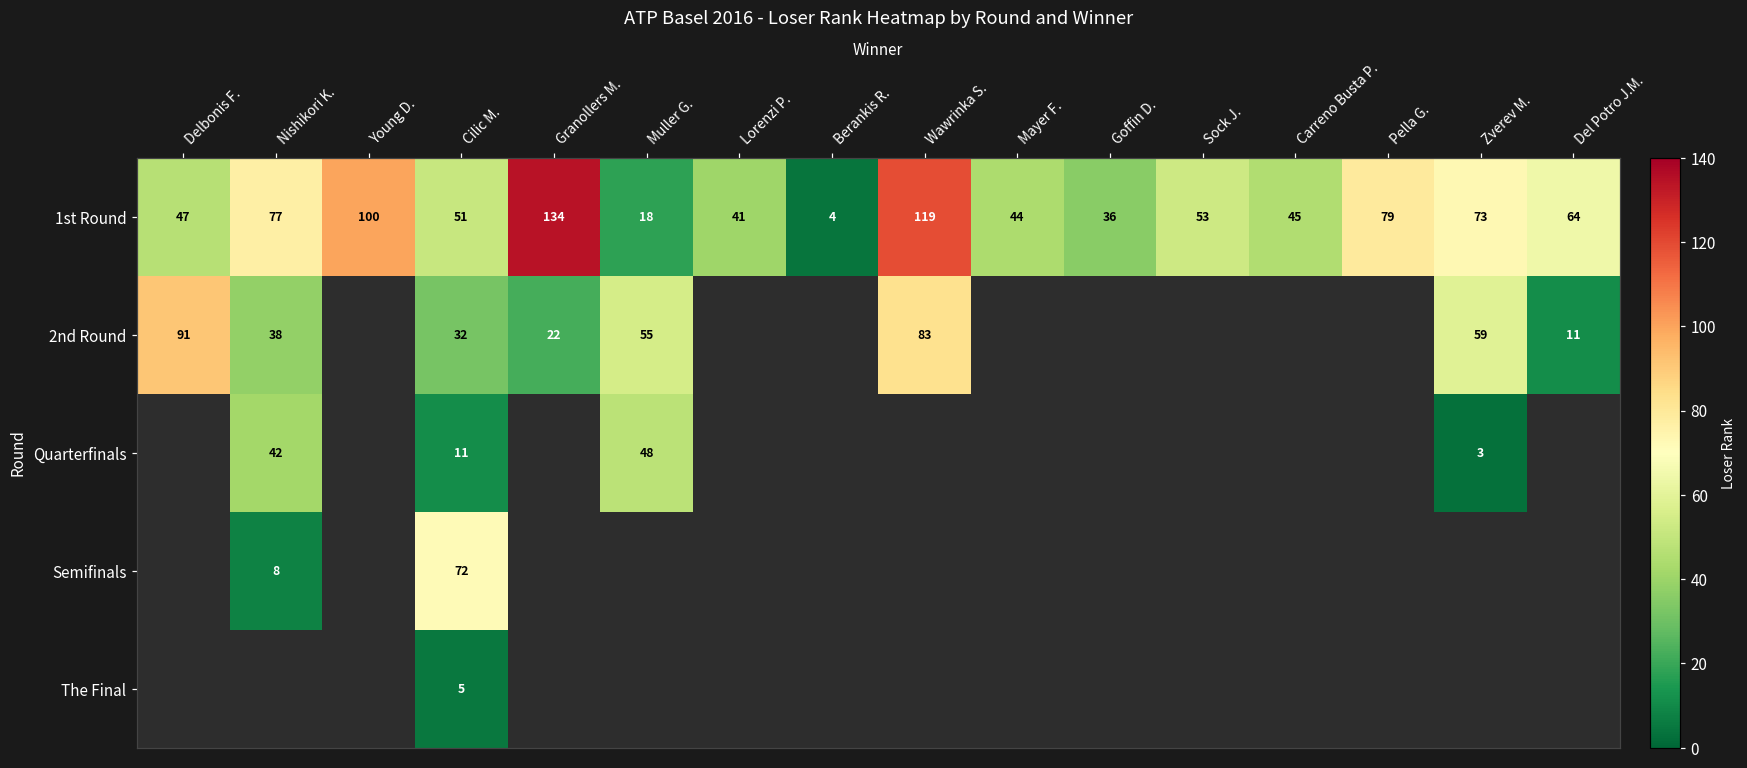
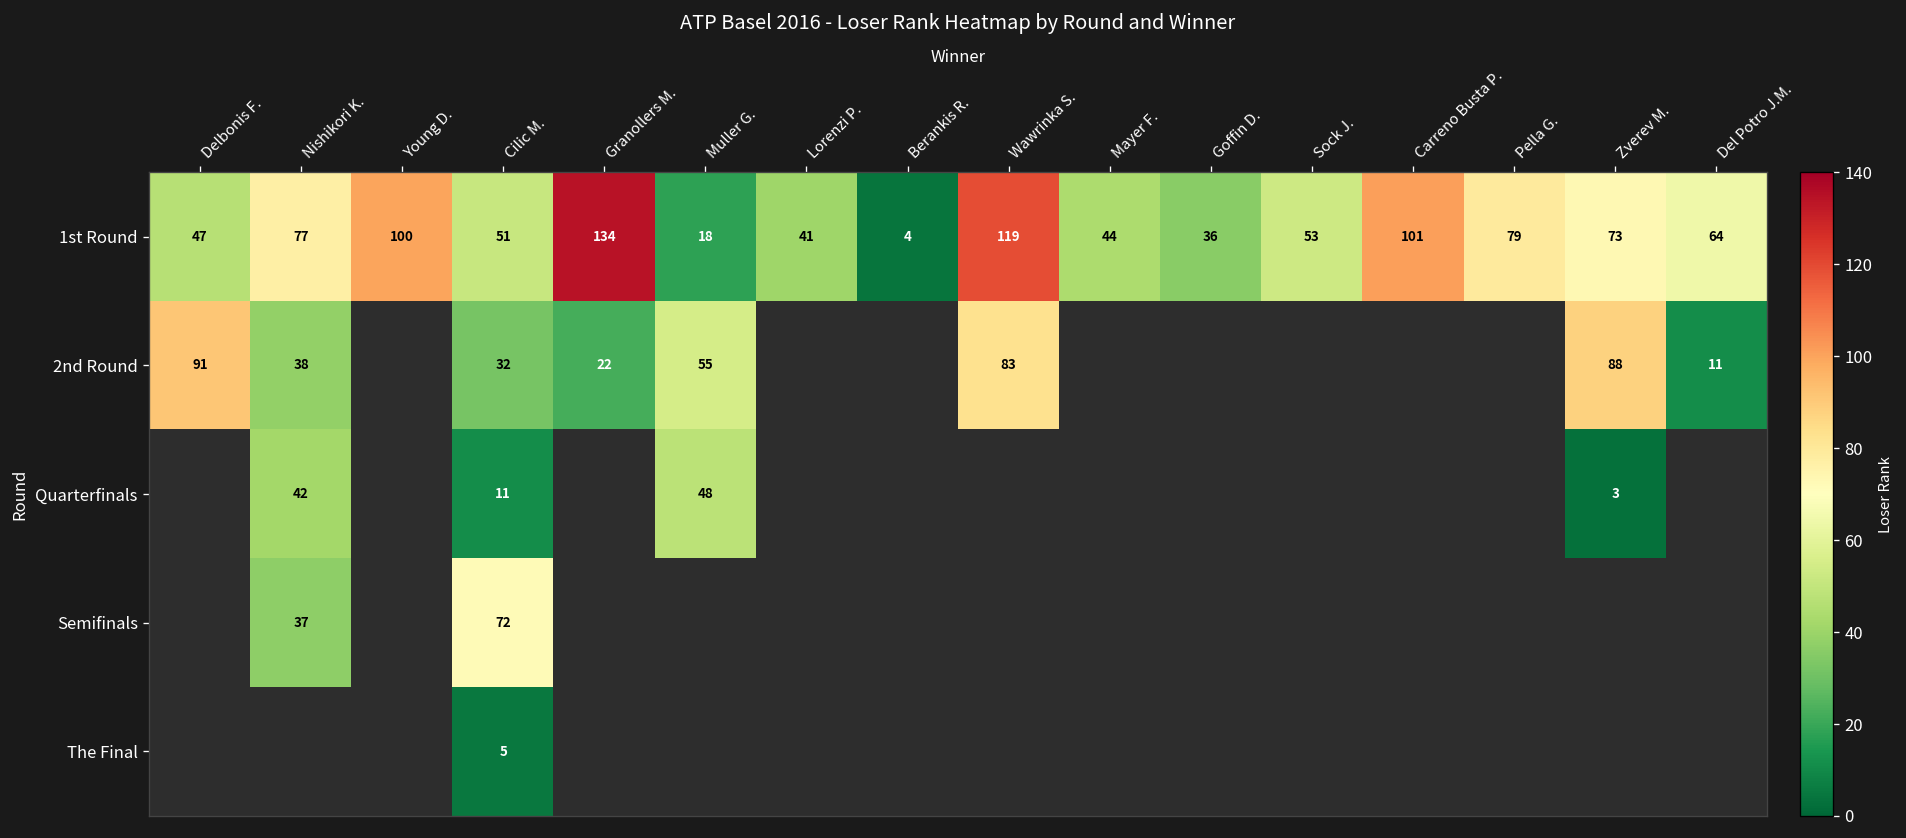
1st Round, Carreno Busta P.: 45 -> 101
2nd Round, Zverev M.: 59 -> 88
Semifinals, Nishikori K.: 8 -> 37
